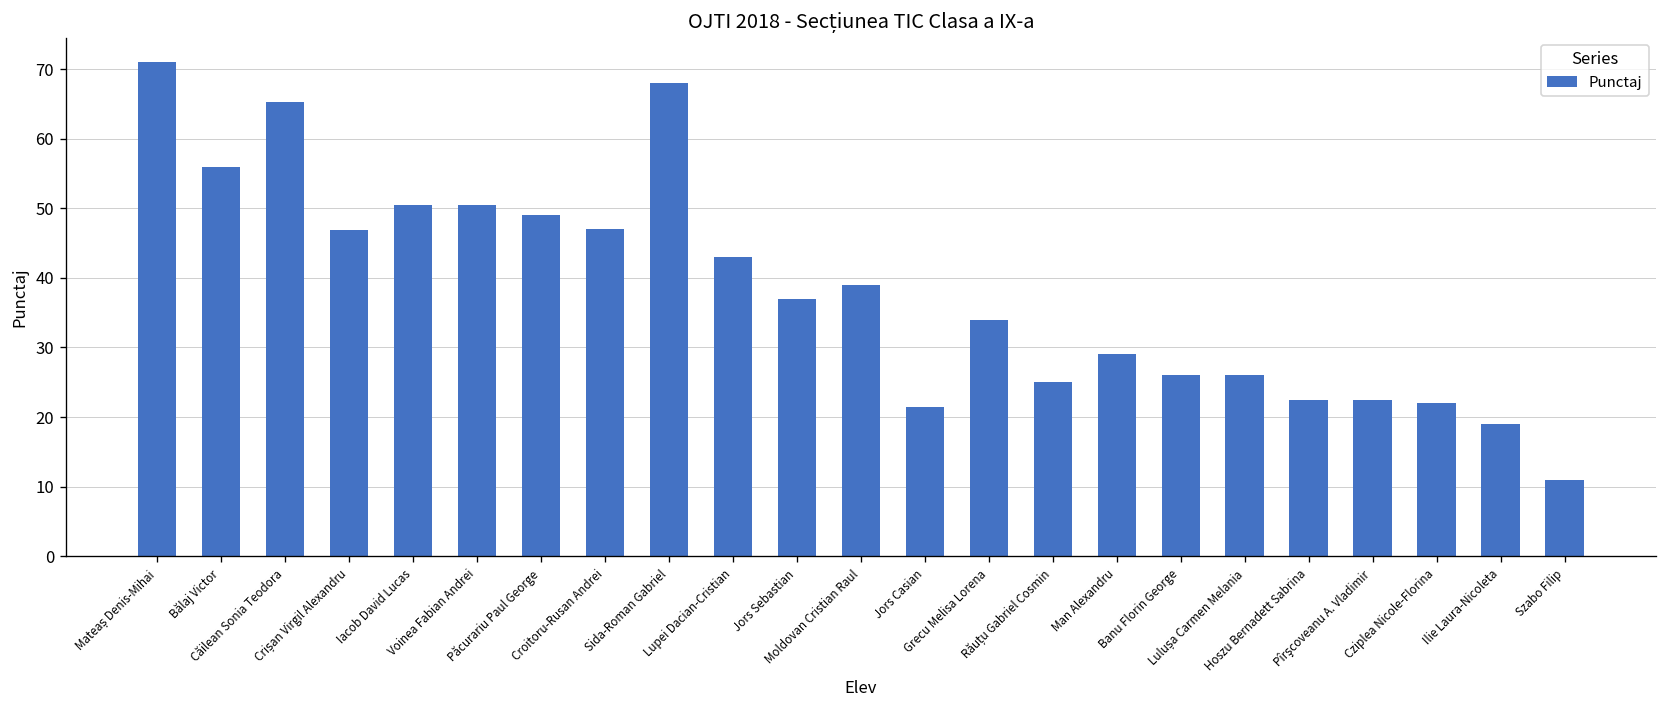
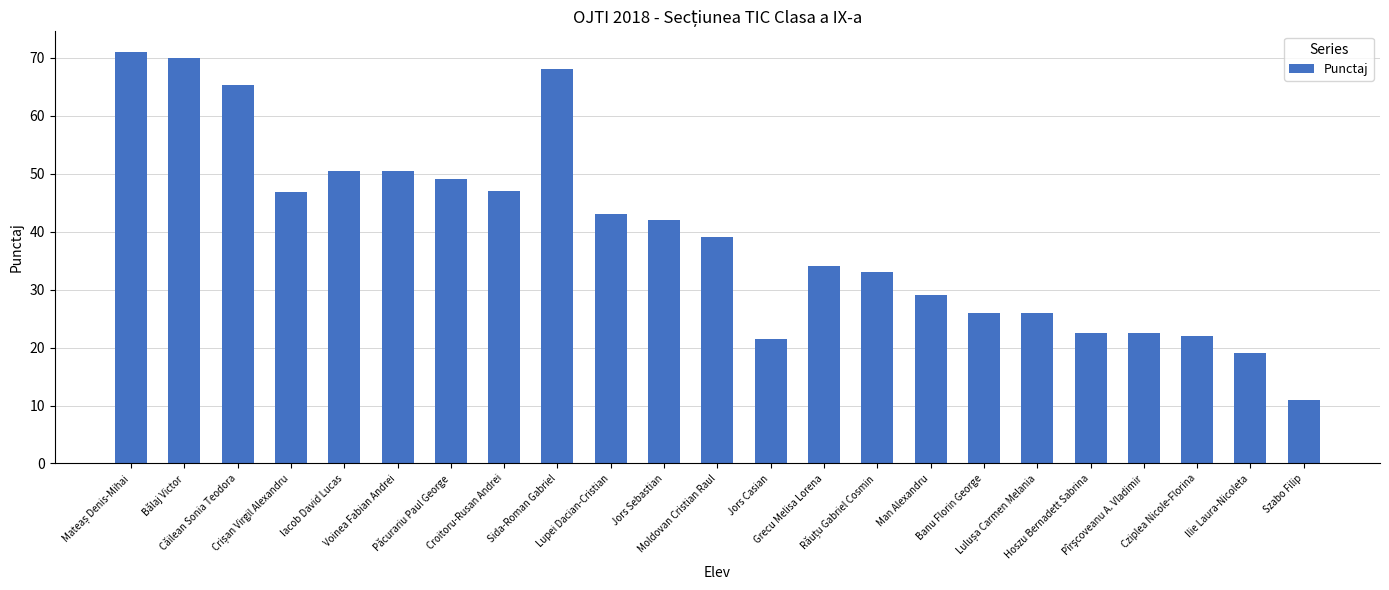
Bălaj Victor: 56 -> 70
Jors Sebastian: 37 -> 42
Răuțu Gabriel Cosmin: 25 -> 33
